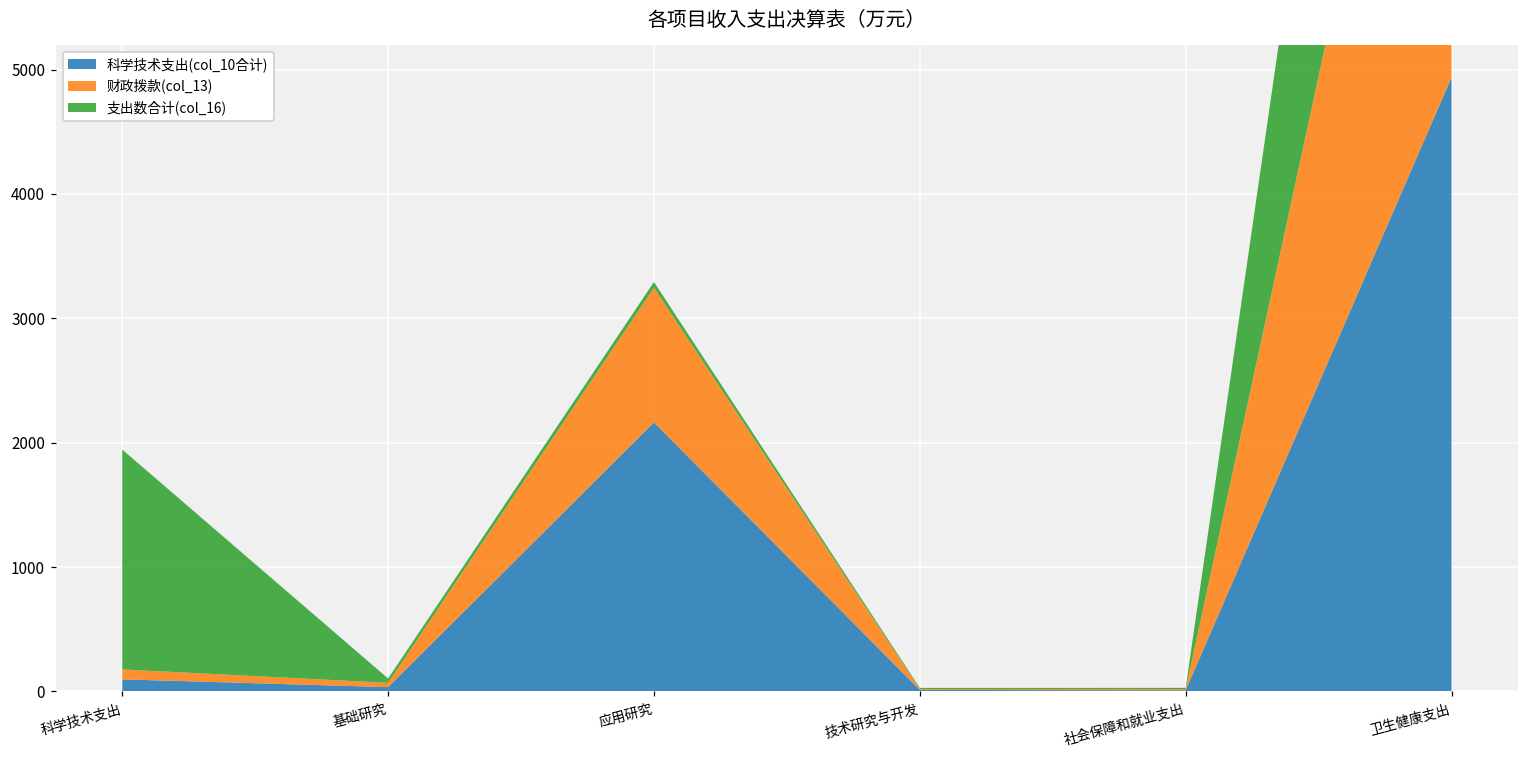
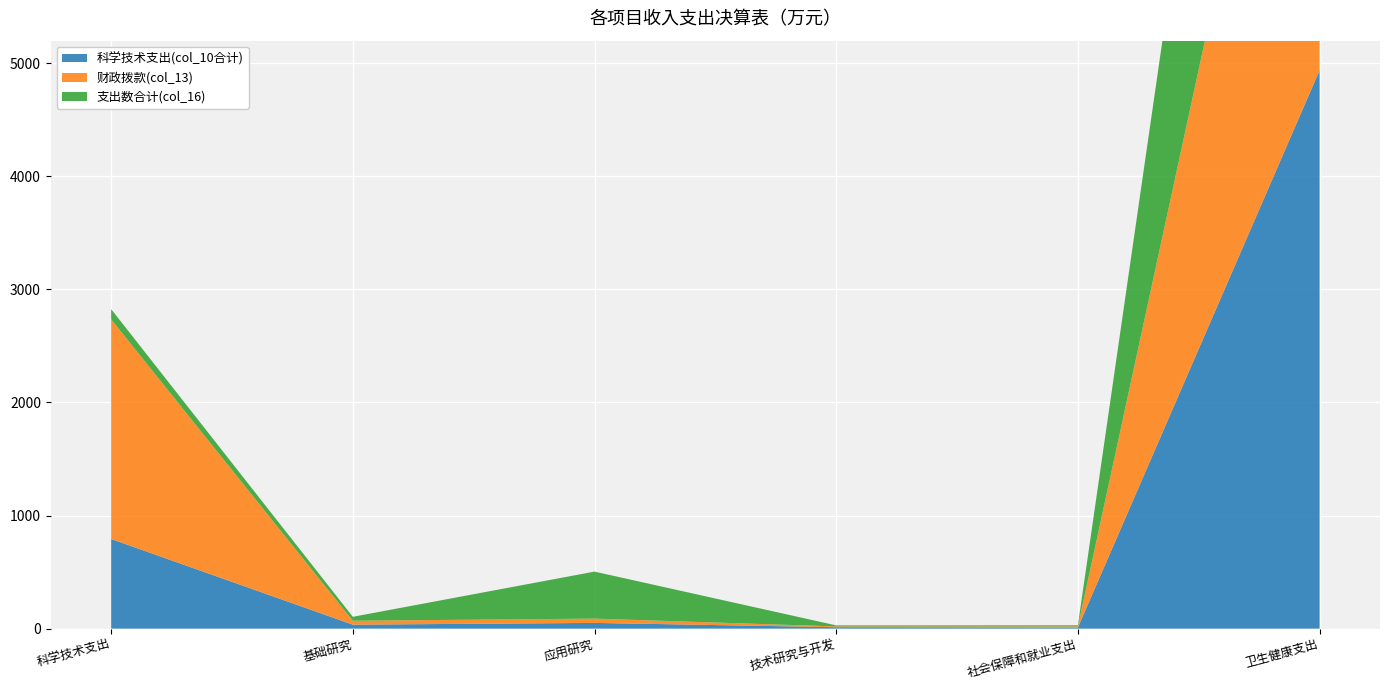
科学技术支出(col_10合计), 科学技术支出: 100 -> 790
财政拨款(col_13), 科学技术支出: 80 -> 1940
支出数合计(col_16), 科学技术支出: 1770 -> 90
科学技术支出(col_10合计), 应用研究: 2160 -> 50
财政拨款(col_13), 应用研究: 1080 -> 40
支出数合计(col_16), 应用研究: 50 -> 420
